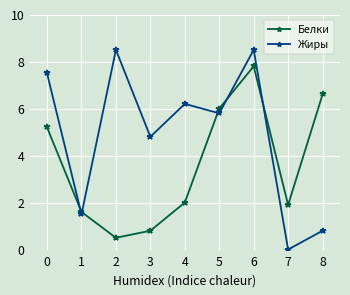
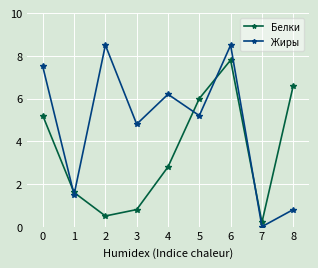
Белки, 4: 2.0 -> 2.8
Жиры, 5: 5.8 -> 5.2
Белки, 7: 1.9 -> 0.2
